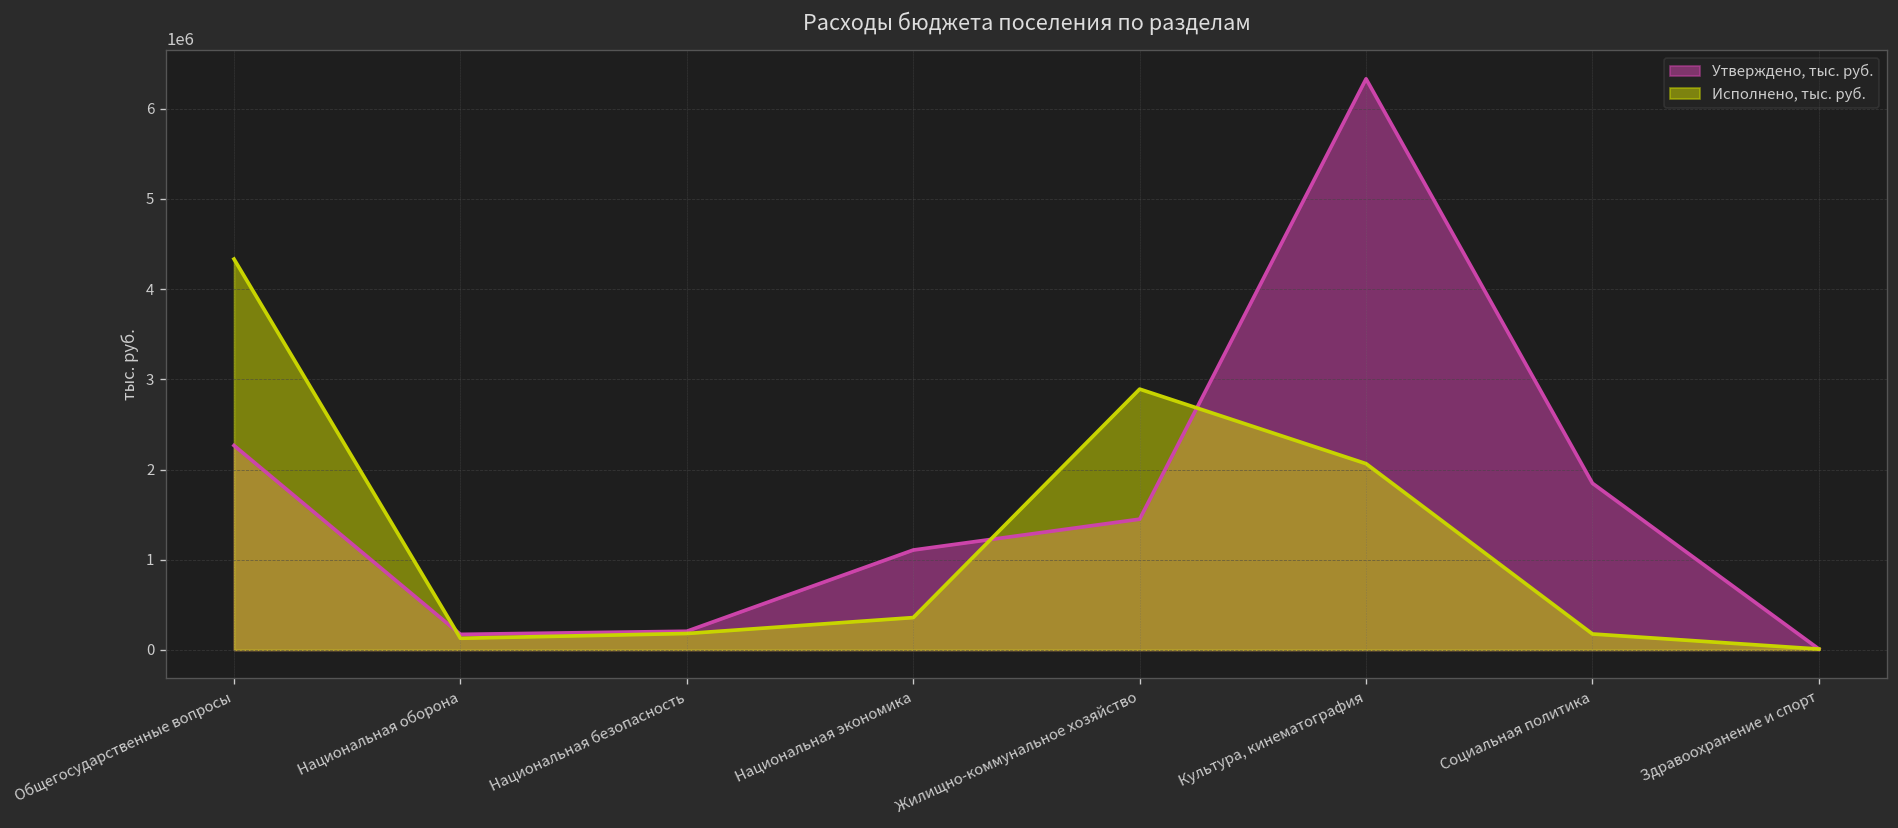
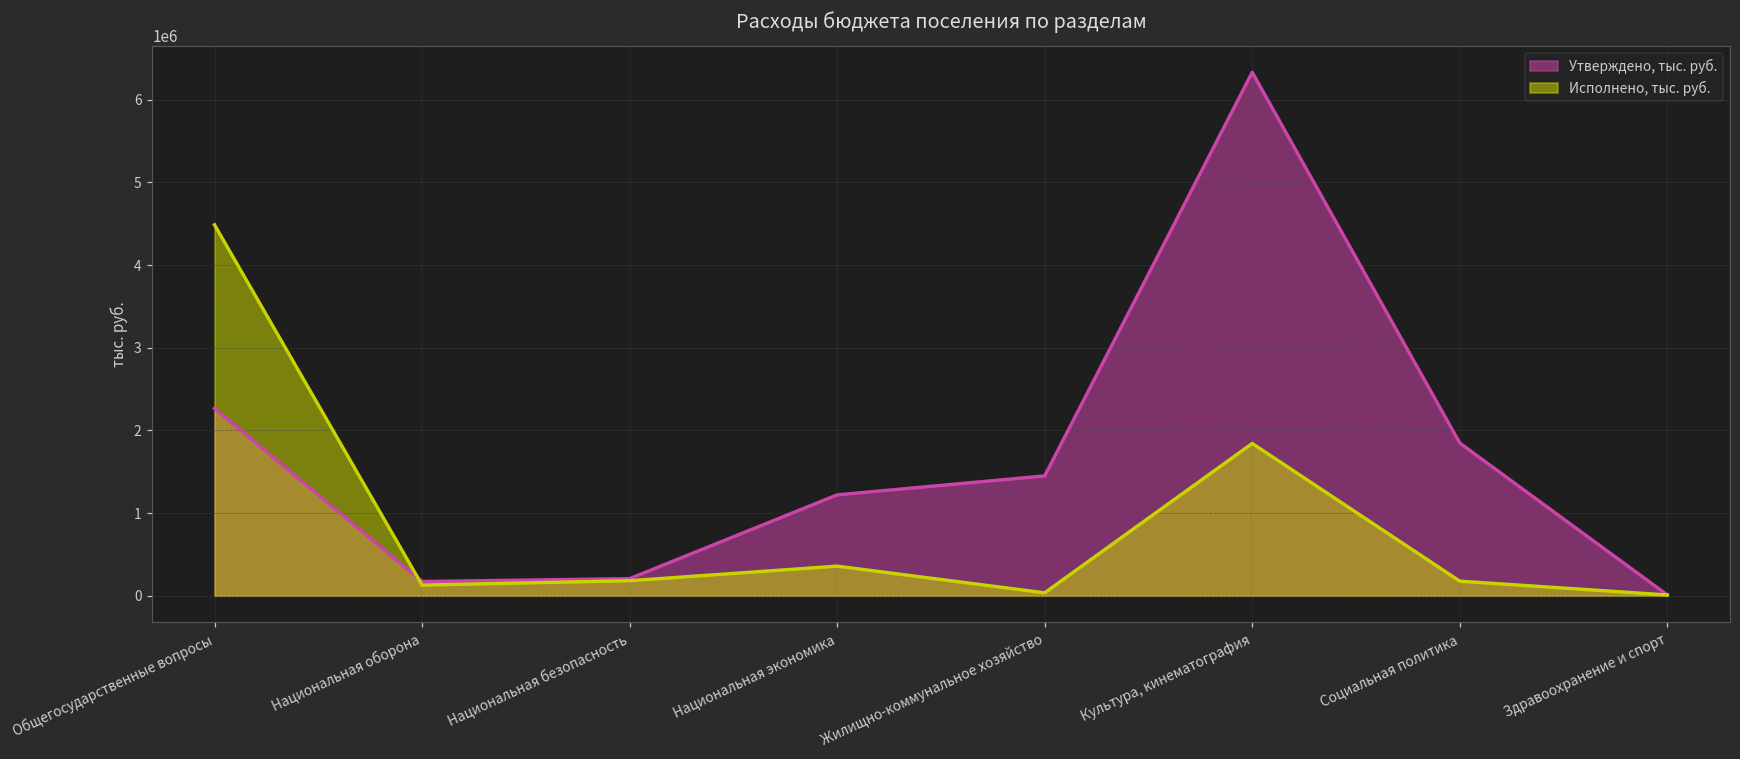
Исполнено, тыс. руб., Общегосударственные вопросы: 4300000 -> 4500000
Утверждено, тыс. руб., Национальная экономика: 1100000 -> 1200000
Исполнено, тыс. руб., Жилищно-коммунальное хозяйство: 2900000 -> 0
Исполнено, тыс. руб., Культура, кинематография: 2100000 -> 1800000
